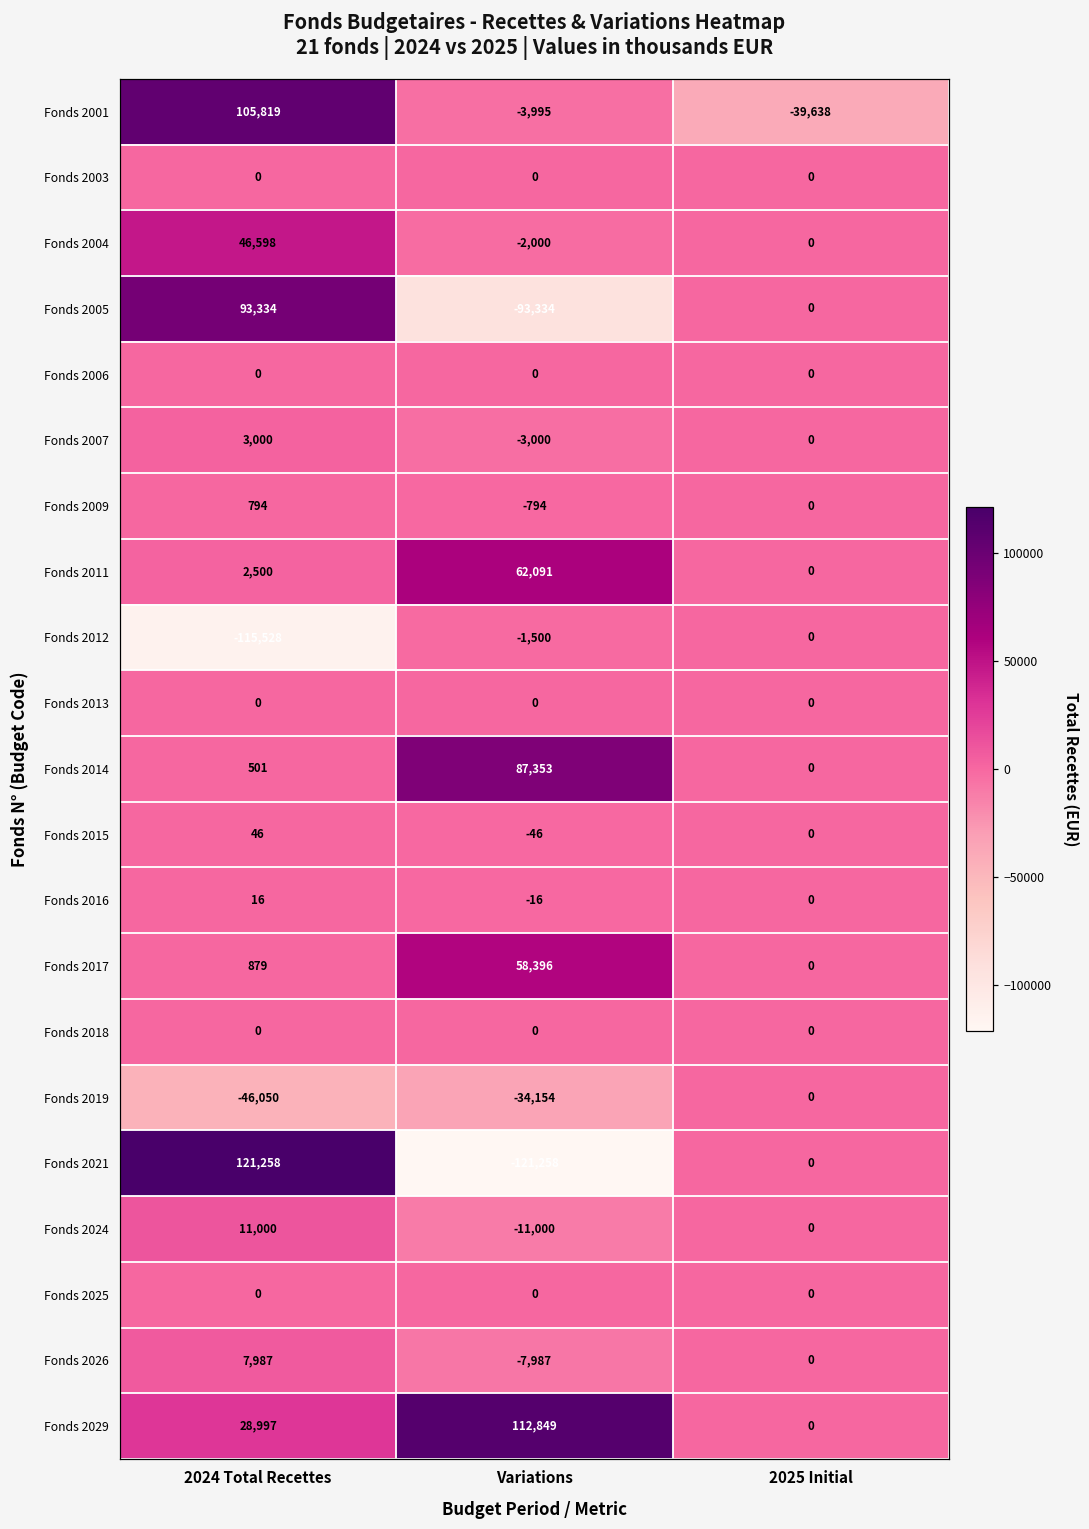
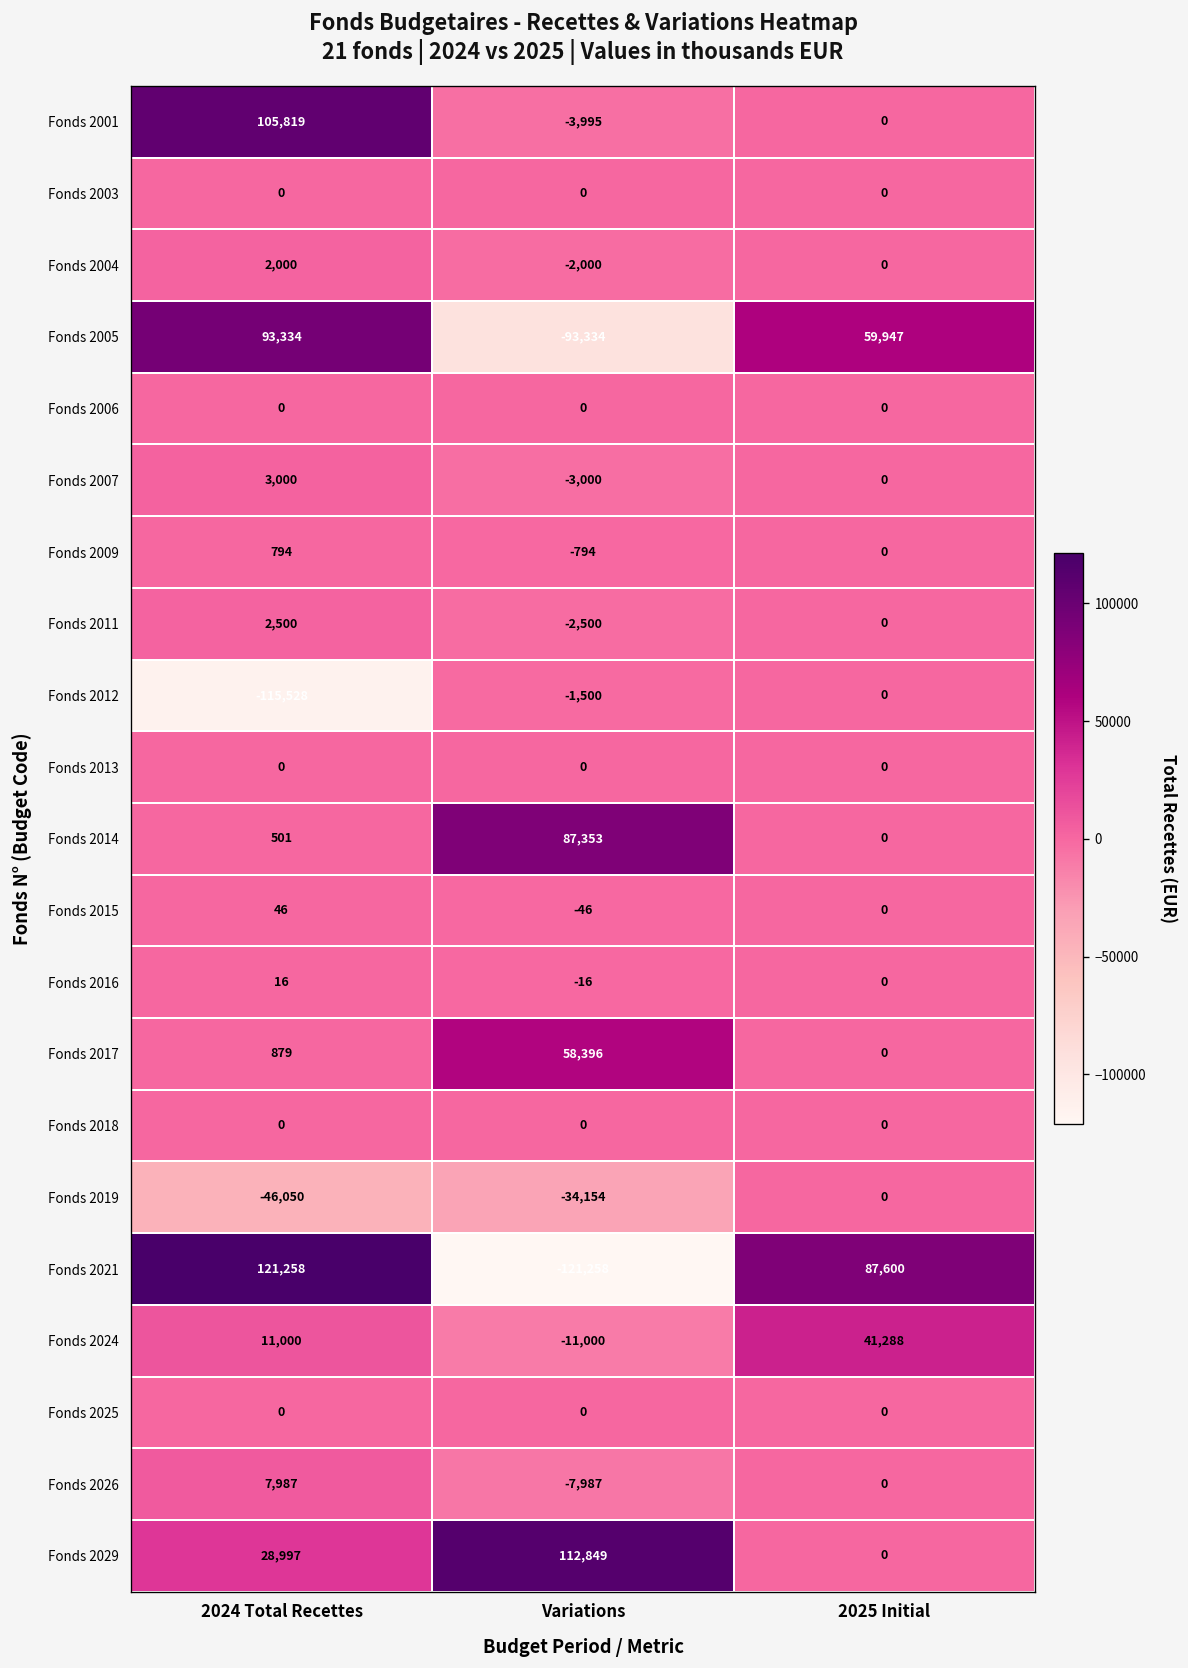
Fonds 2001, 2025 Initial: -39,638 -> 0
Fonds 2004, 2024 Total Recettes: 46,598 -> 2,000
Fonds 2005, 2025 Initial: 0 -> 59,947
Fonds 2011, Variations: 62,091 -> -2,500
Fonds 2021, 2025 Initial: 0 -> 87,600
Fonds 2024, 2025 Initial: 0 -> 41,288
